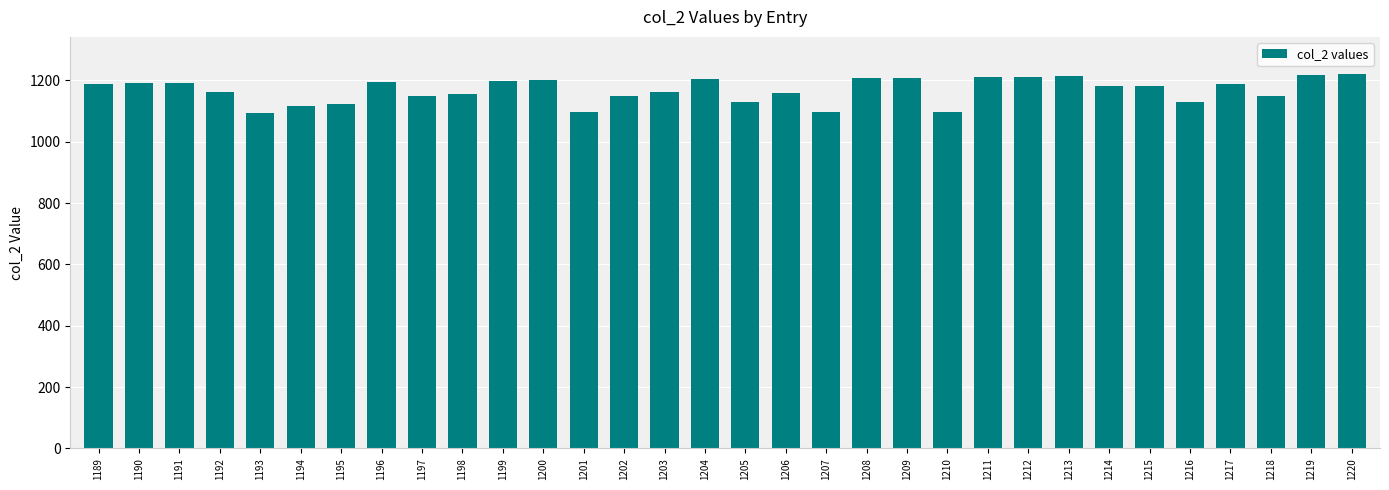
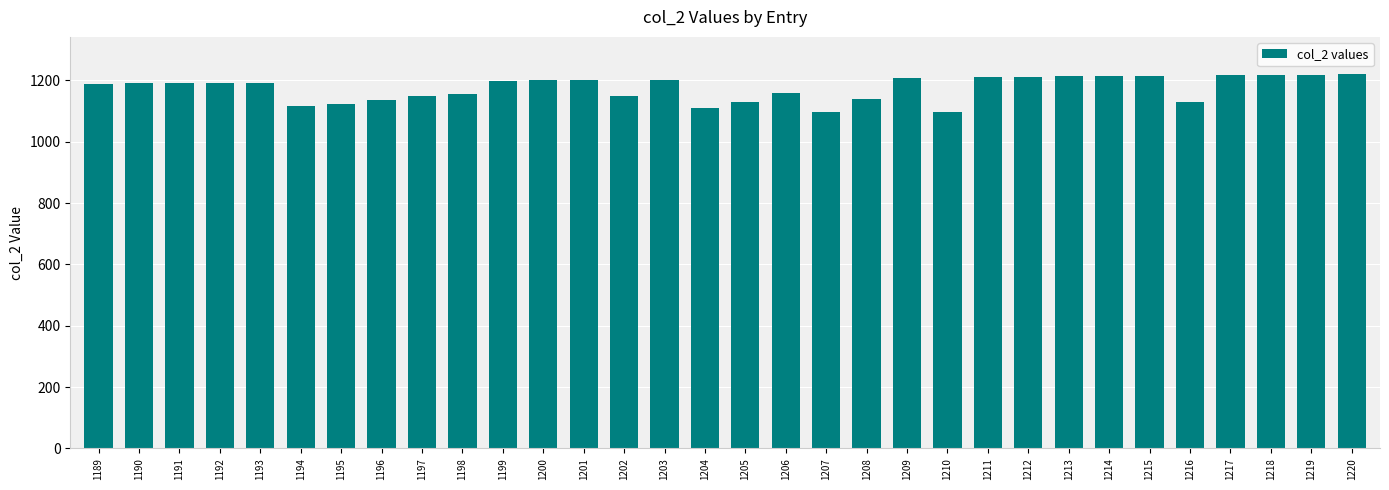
1192: 1160 -> 1190
1193: 1100 -> 1190
1196: 1200 -> 1140
1201: 1100 -> 1200
1203: 1160 -> 1200
1204: 1200 -> 1110
1208: 1210 -> 1140
1214: 1180 -> 1210
1215: 1180 -> 1220
1217: 1190 -> 1220
1218: 1150 -> 1220
